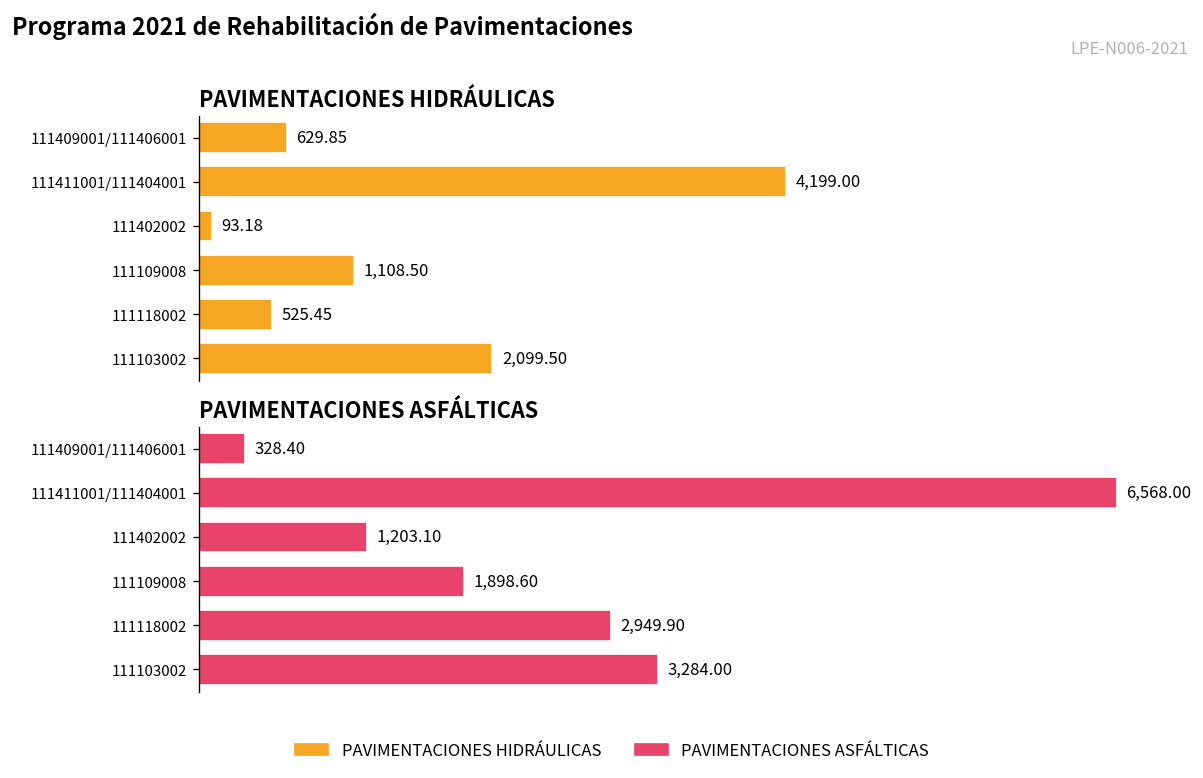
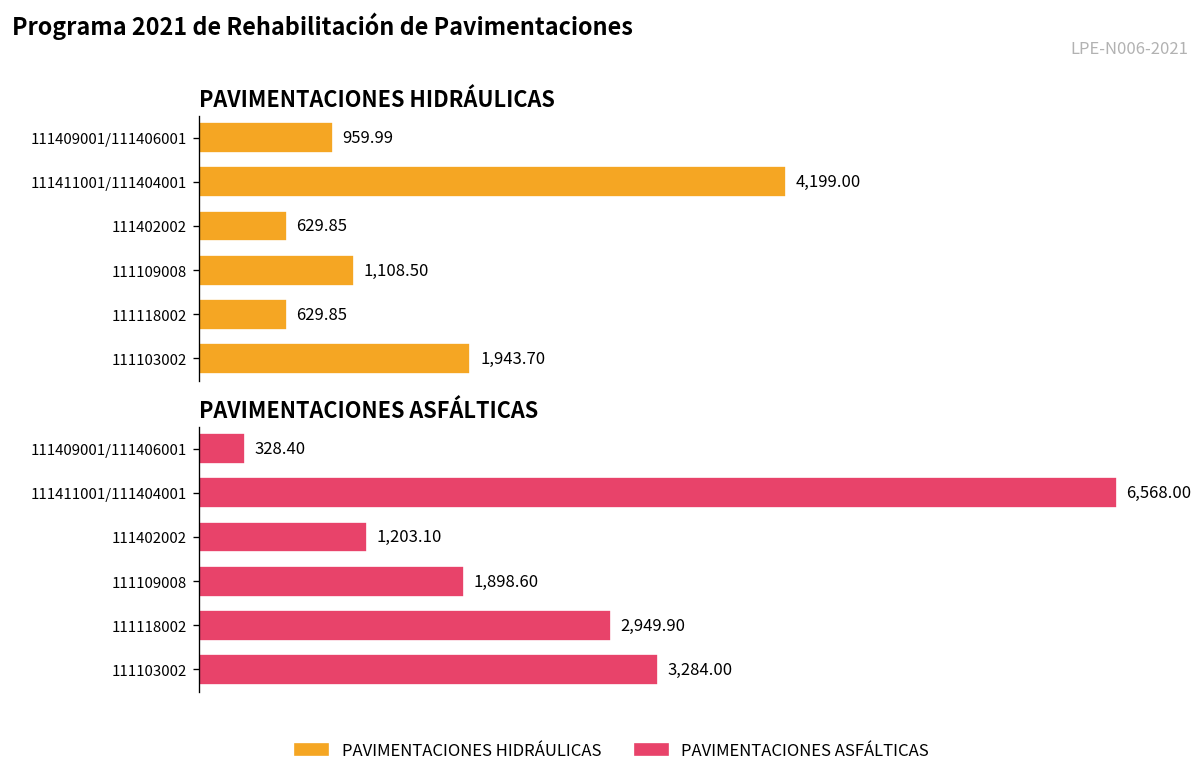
PAVIMENTACIONES HIDRÁULICAS, 111409001/111406001: 629.85 -> 959.99
PAVIMENTACIONES HIDRÁULICAS, 111402002: 93.18 -> 629.85
PAVIMENTACIONES HIDRÁULICAS, 111118002: 525.45 -> 629.85
PAVIMENTACIONES HIDRÁULICAS, 111103002: 2,099.50 -> 1,943.70
